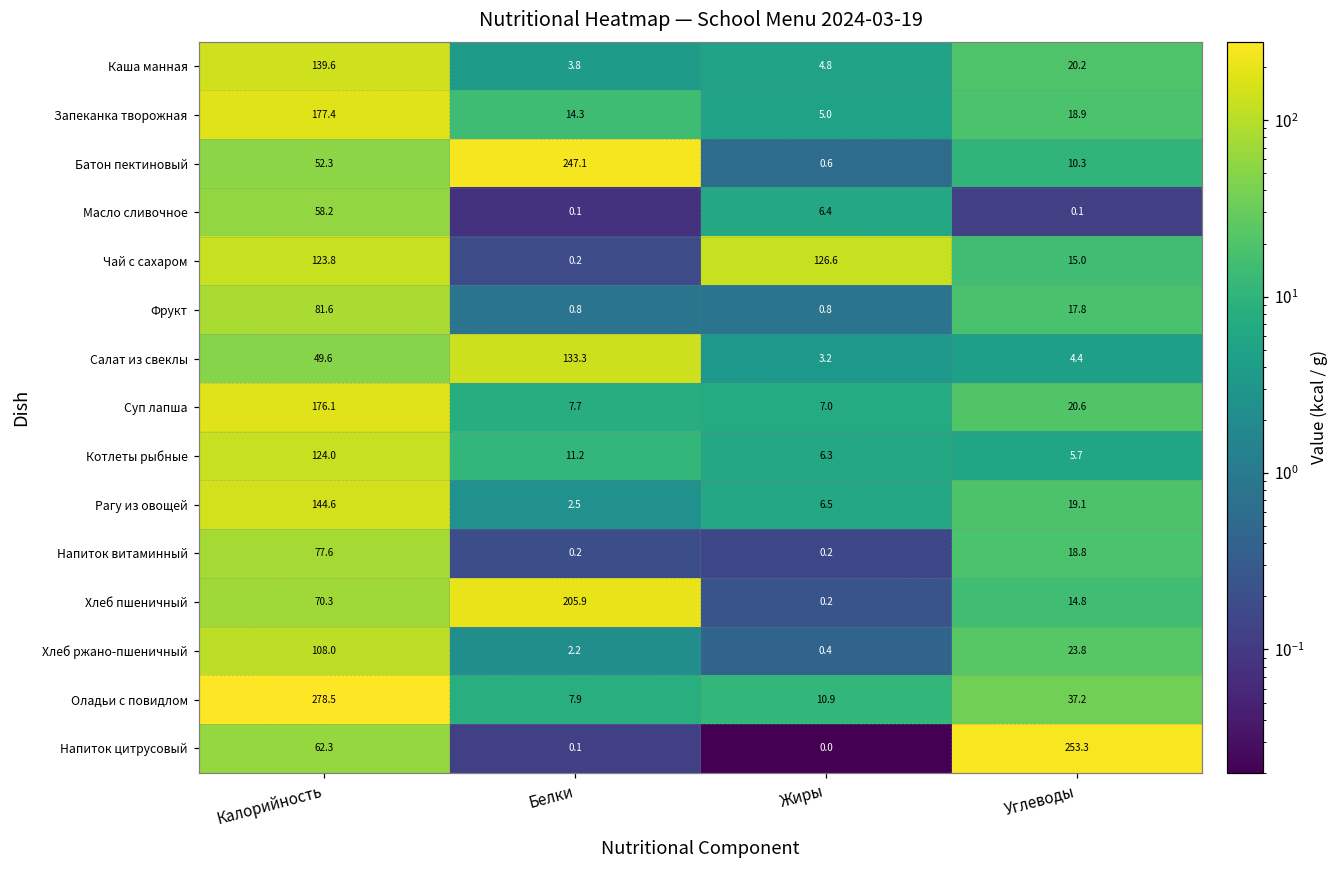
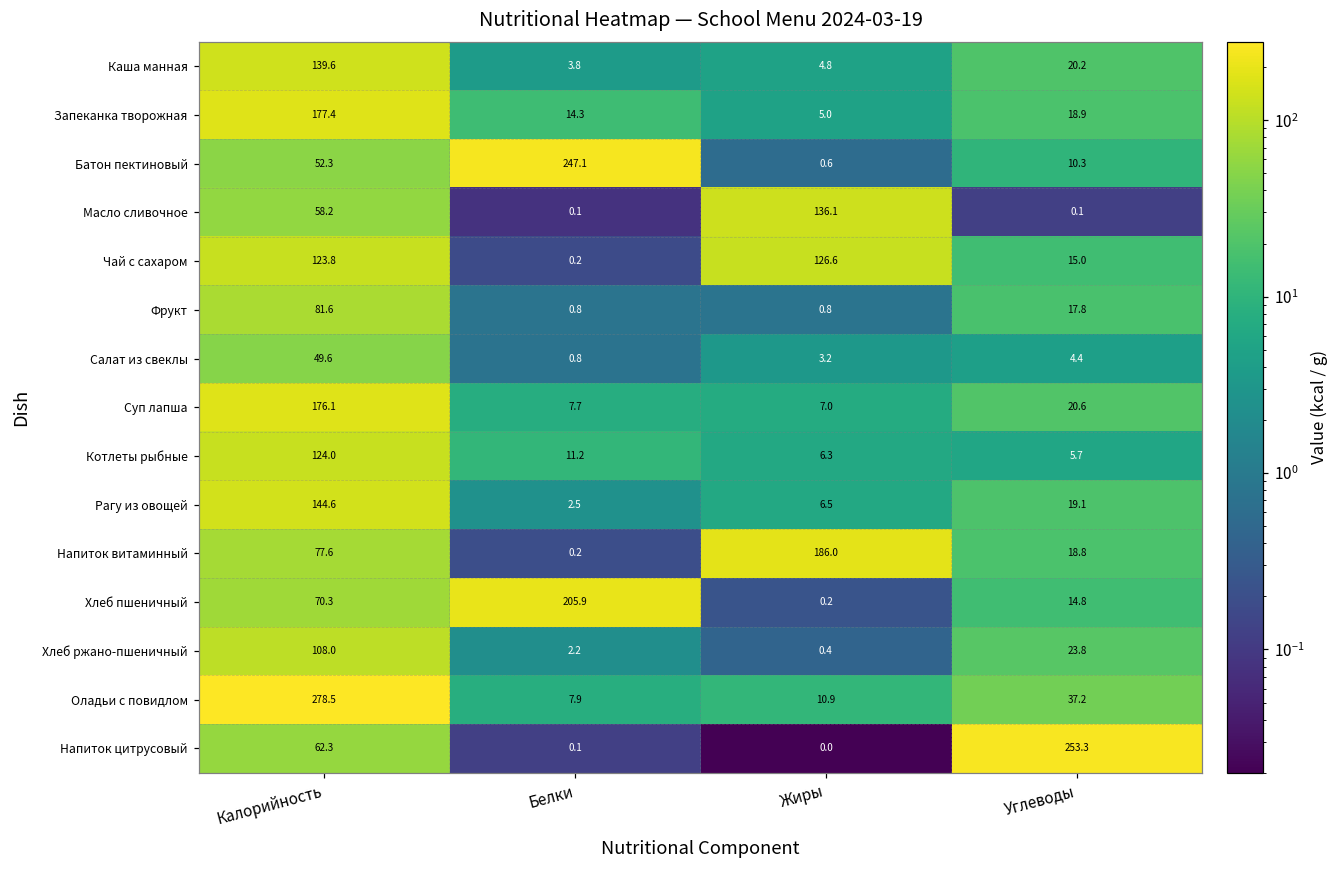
Масло сливочное, Жиры: 6.4 -> 136.1
Салат из свеклы, Белки: 133.3 -> 0.8
Напиток витаминный, Жиры: 0.2 -> 186.0
